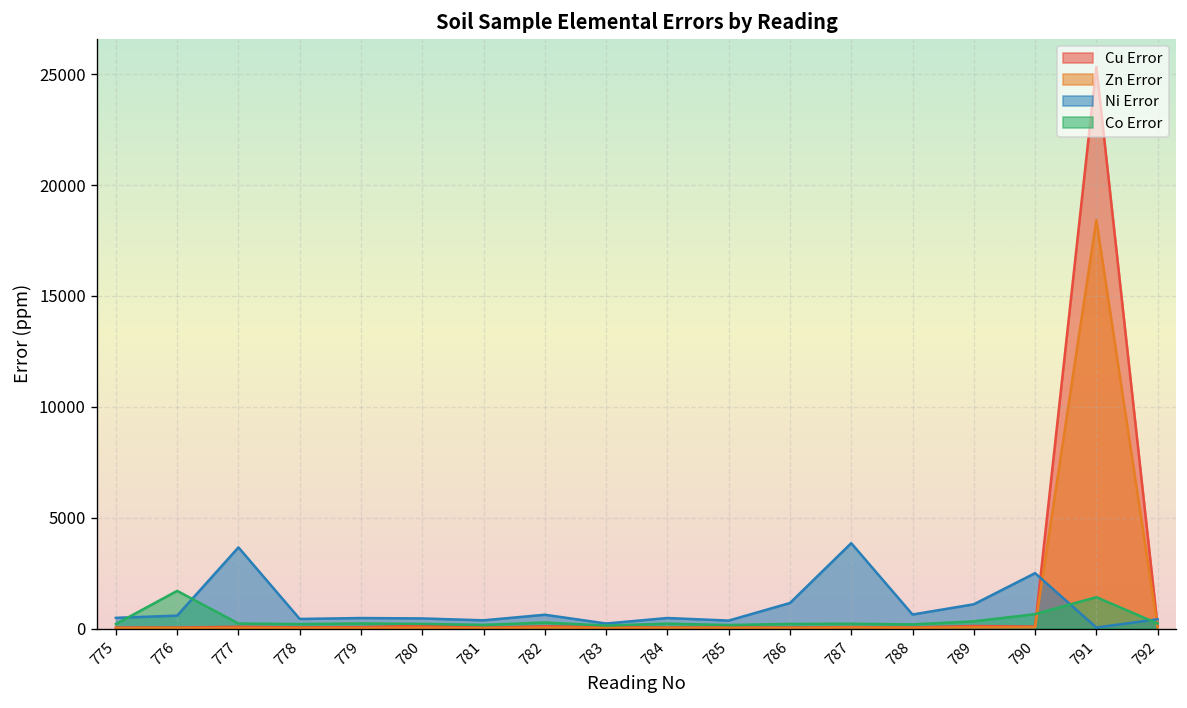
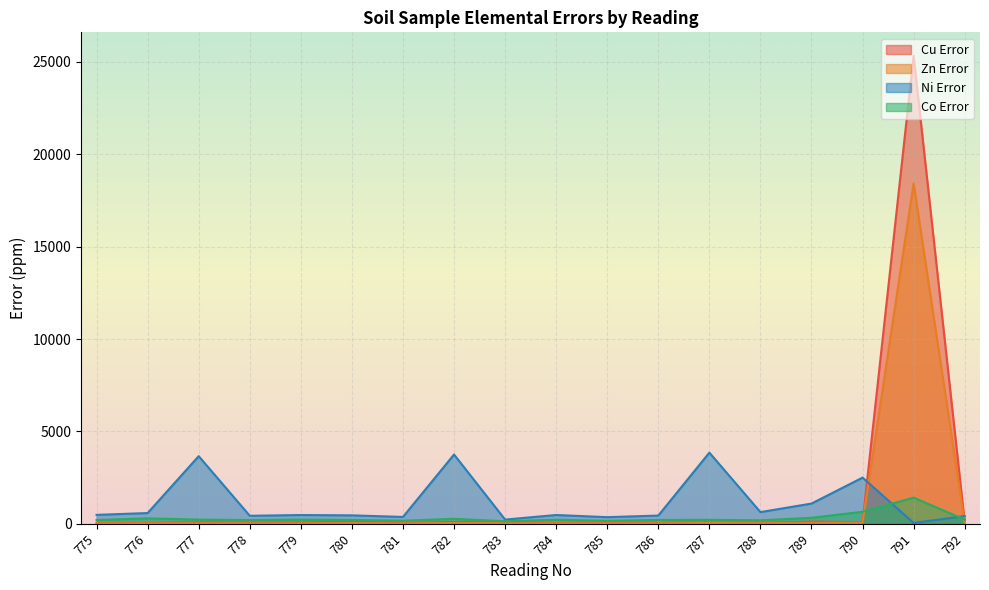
Co Error, 776: 1700 -> 300
Ni Error, 782: 600 -> 3700
Ni Error, 786: 1200 -> 400
